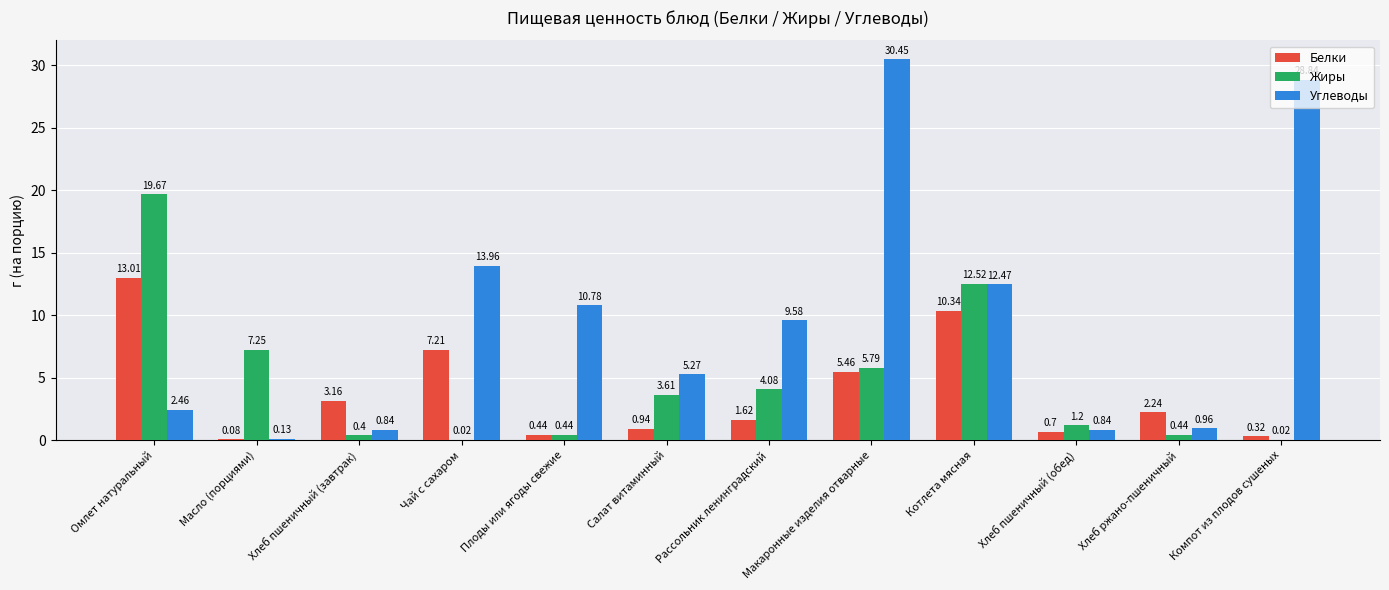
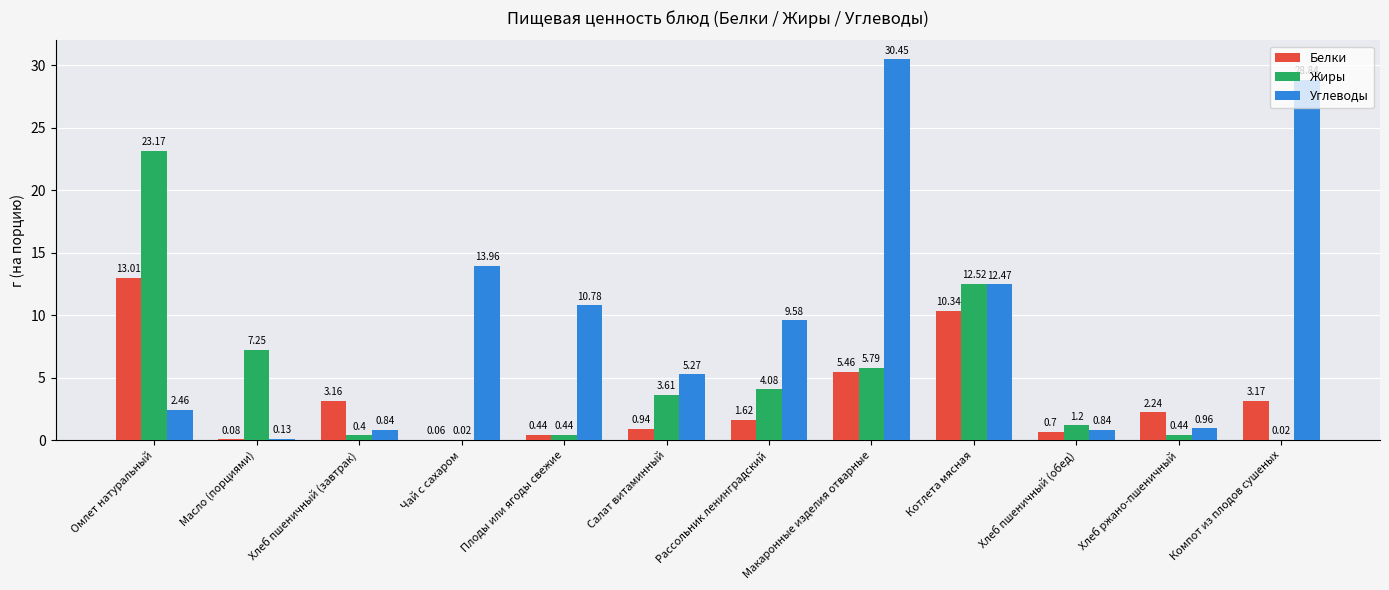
Жиры, Омлет натуральный: 19.67 -> 23.17
Белки, Чай с сахаром: 7.21 -> 0.06
Белки, Компот из плодов сушеных: 0.32 -> 3.17
